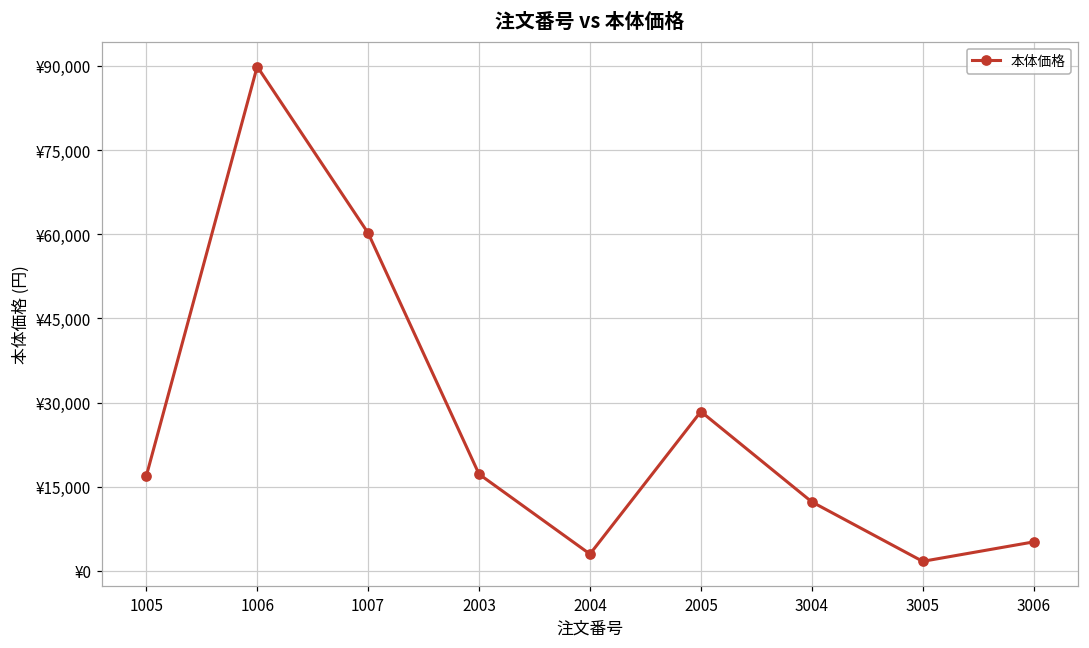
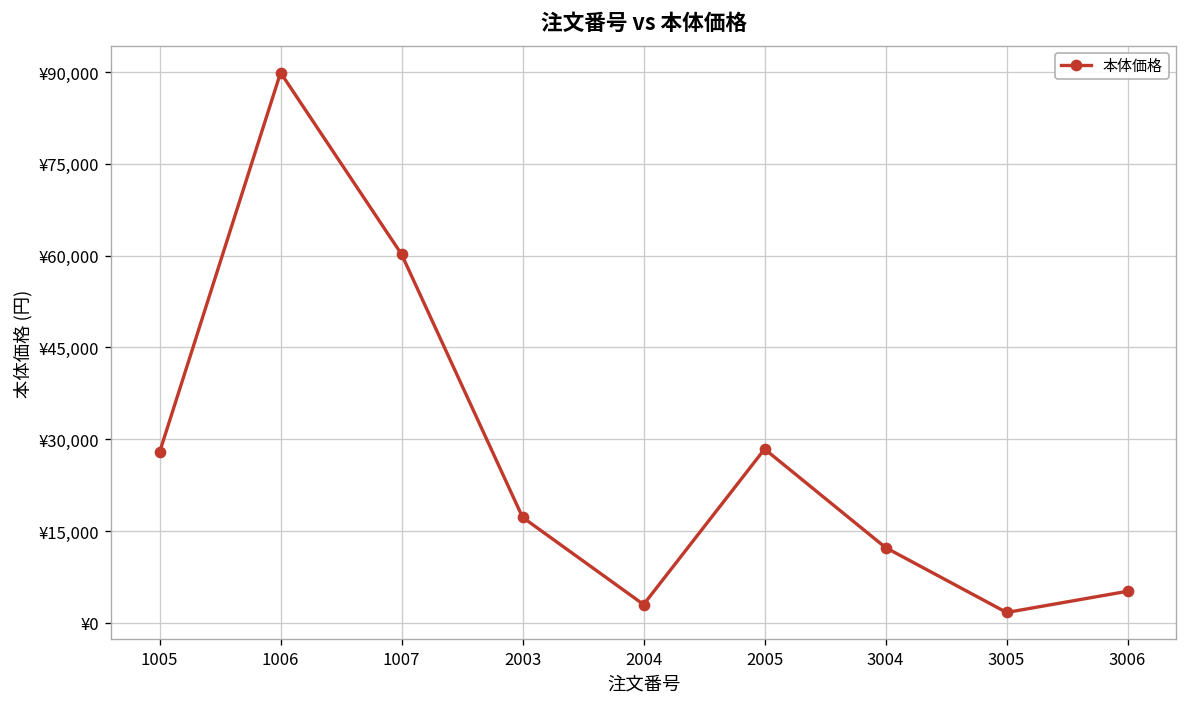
1005: ¥17,000 -> ¥28,000
